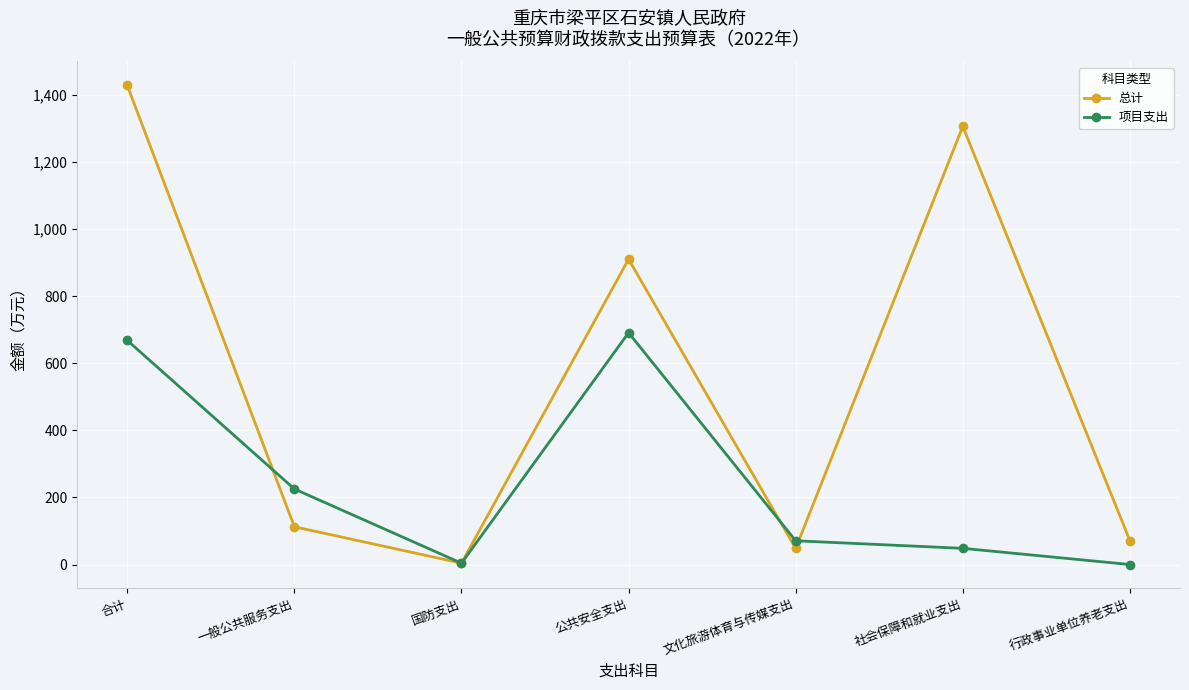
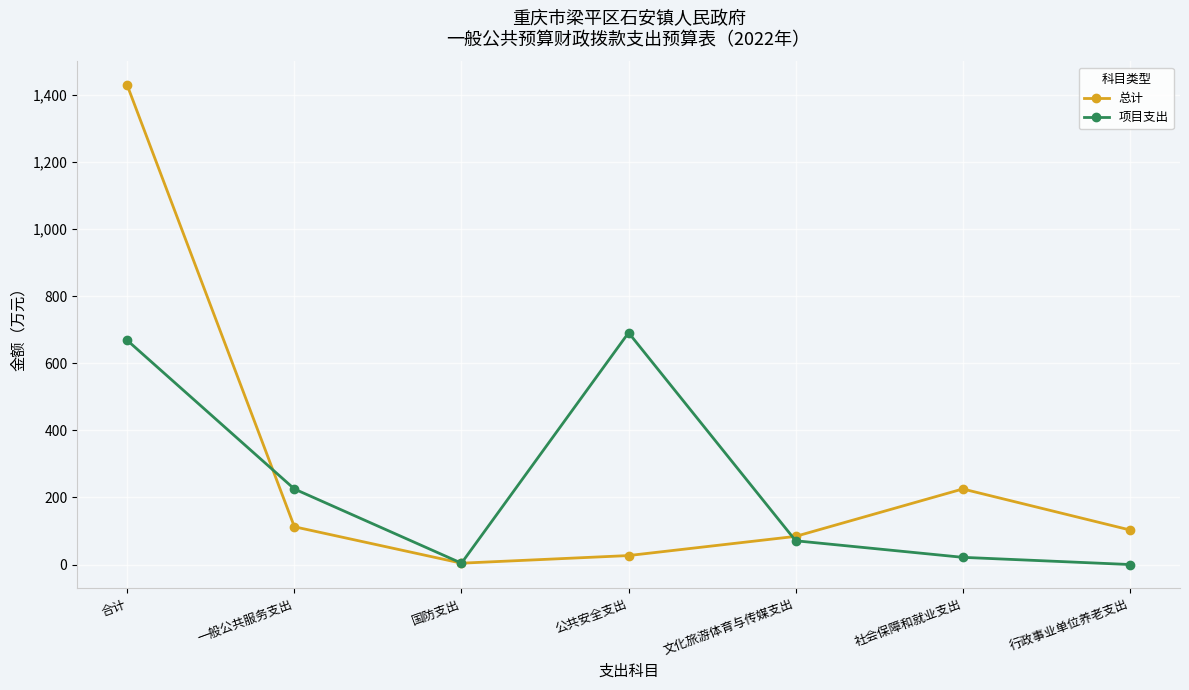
总计, 公共安全支出: 910 -> 30
总计, 文化旅游体育与传媒支出: 50 -> 80
总计, 社会保障和就业支出: 1,310 -> 230
项目支出, 社会保障和就业支出: 50 -> 20
总计, 行政事业单位养老支出: 70 -> 100
